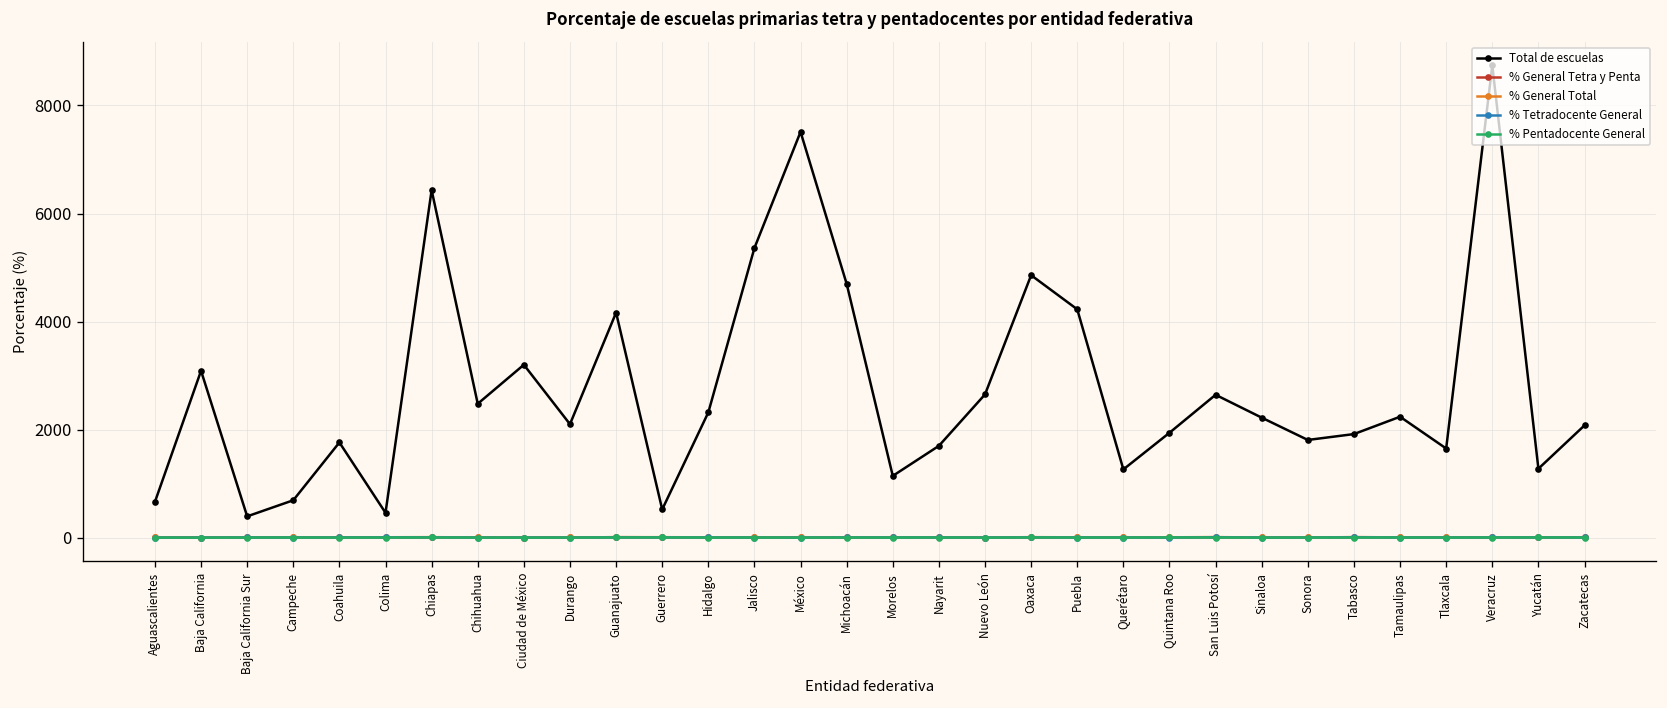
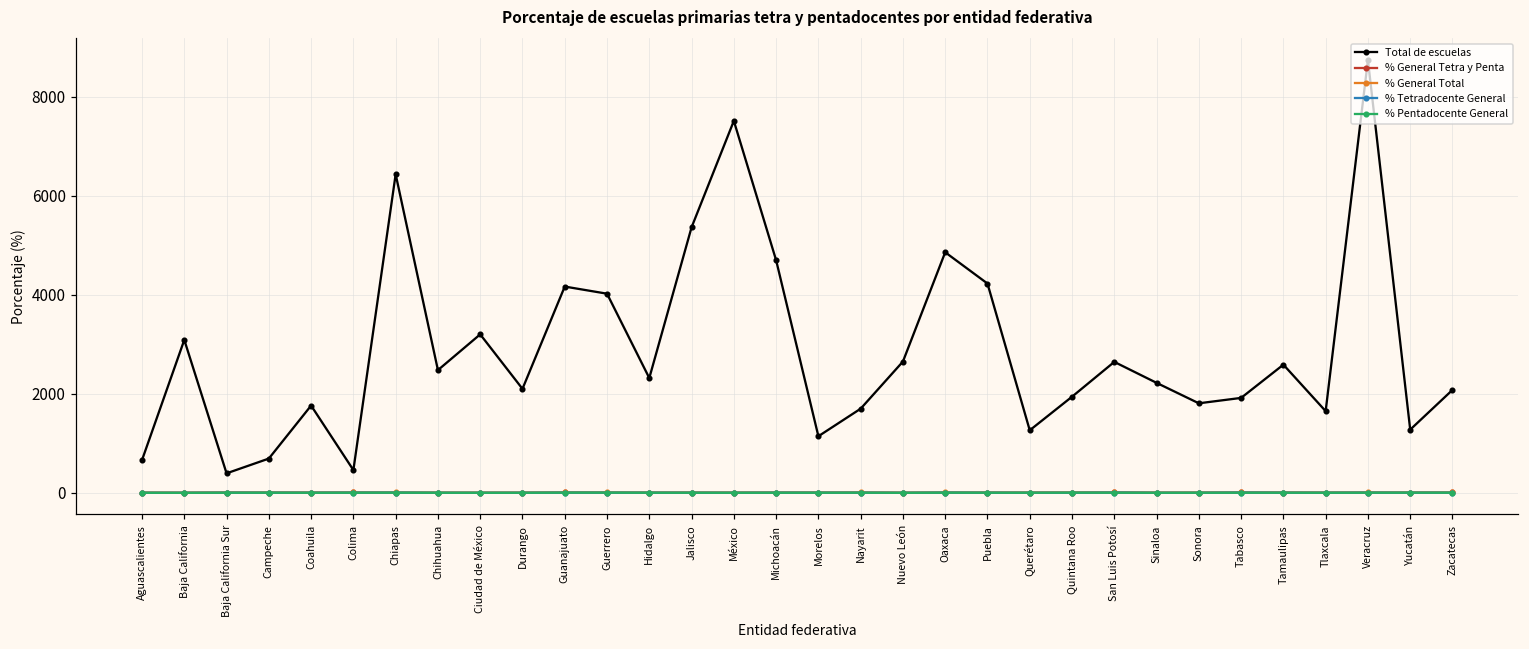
Total de escuelas, Guerrero: 500 -> 4000
Total de escuelas, Tamaulipas: 2200 -> 2600
